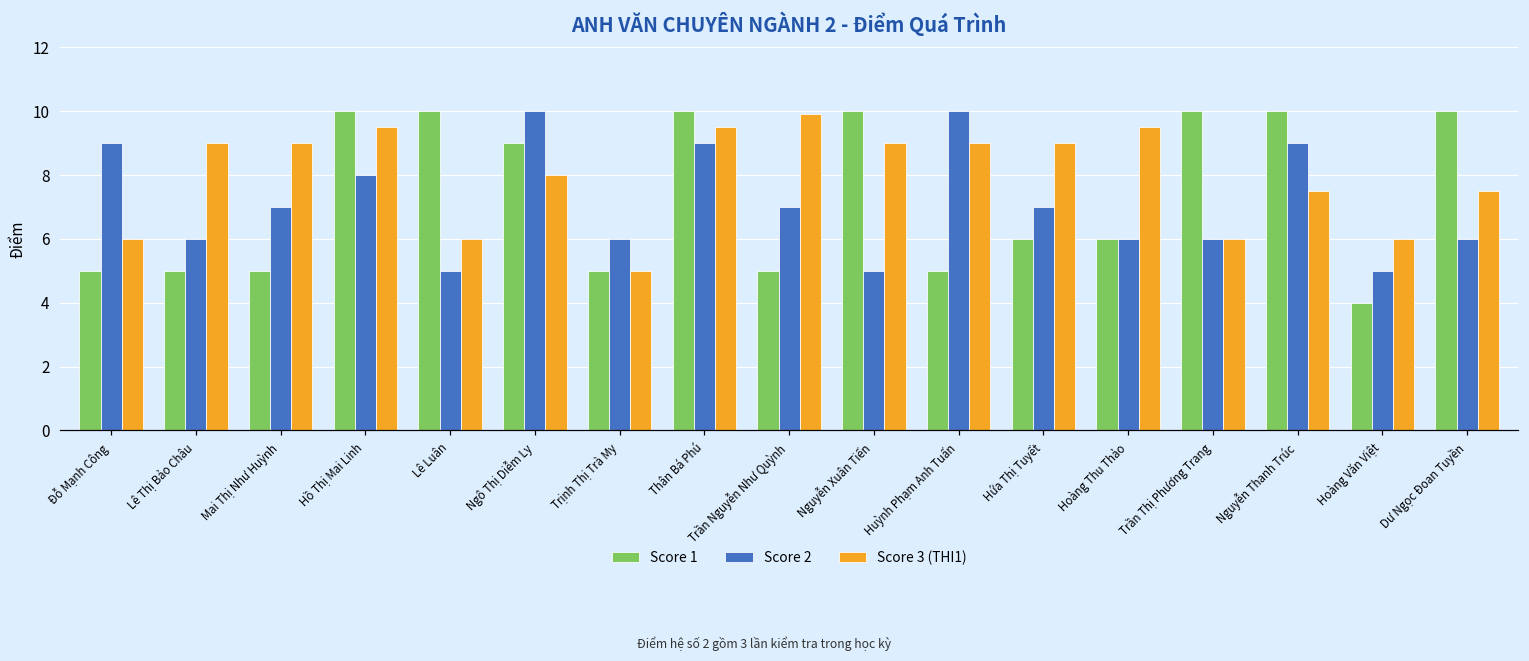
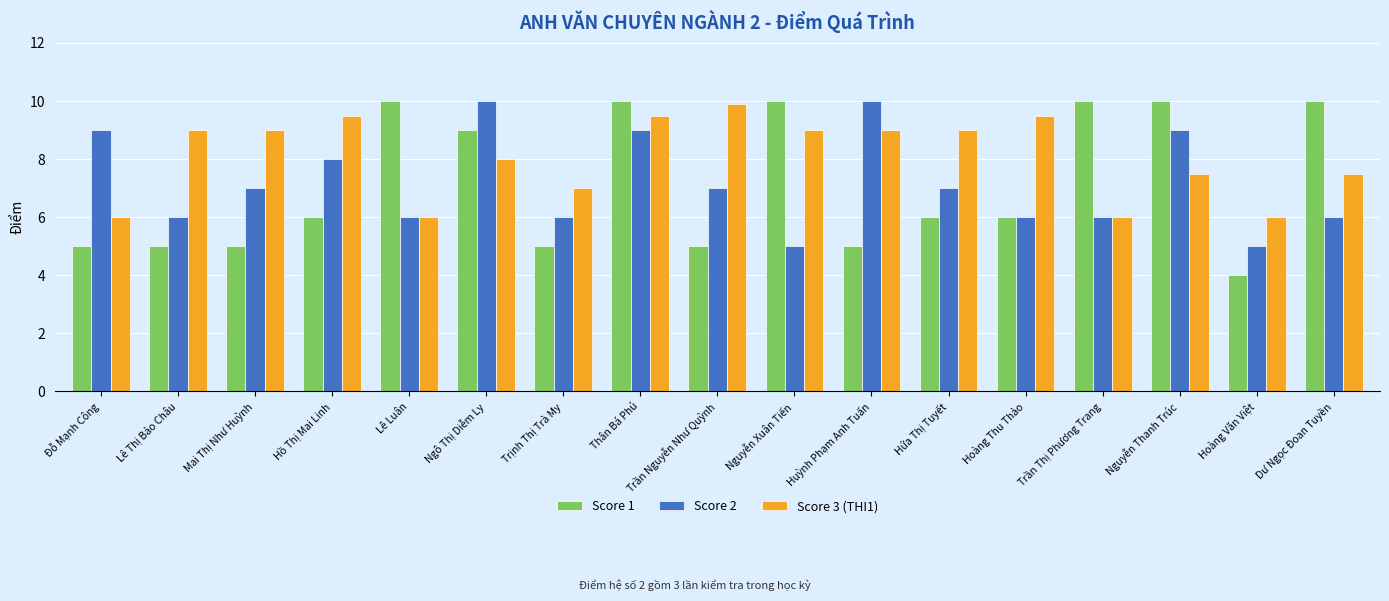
Score 1, Hồ Thị Mai Linh: 10 -> 6
Score 2, Lê Luân: 5 -> 6
Score 3 (THI1), Trịnh Thị Trà My: 5 -> 7
